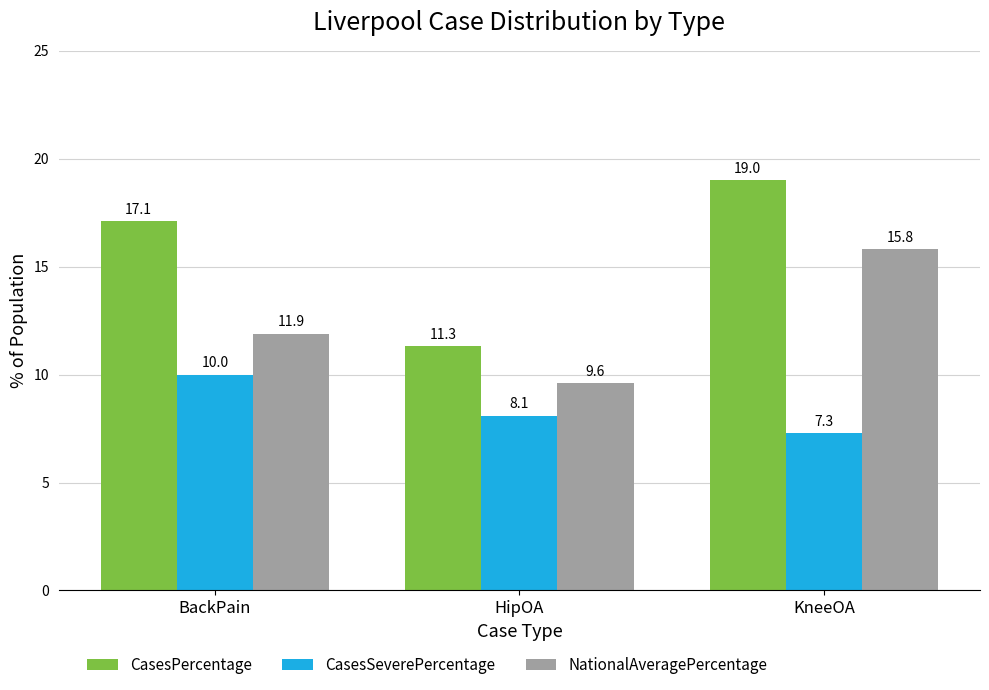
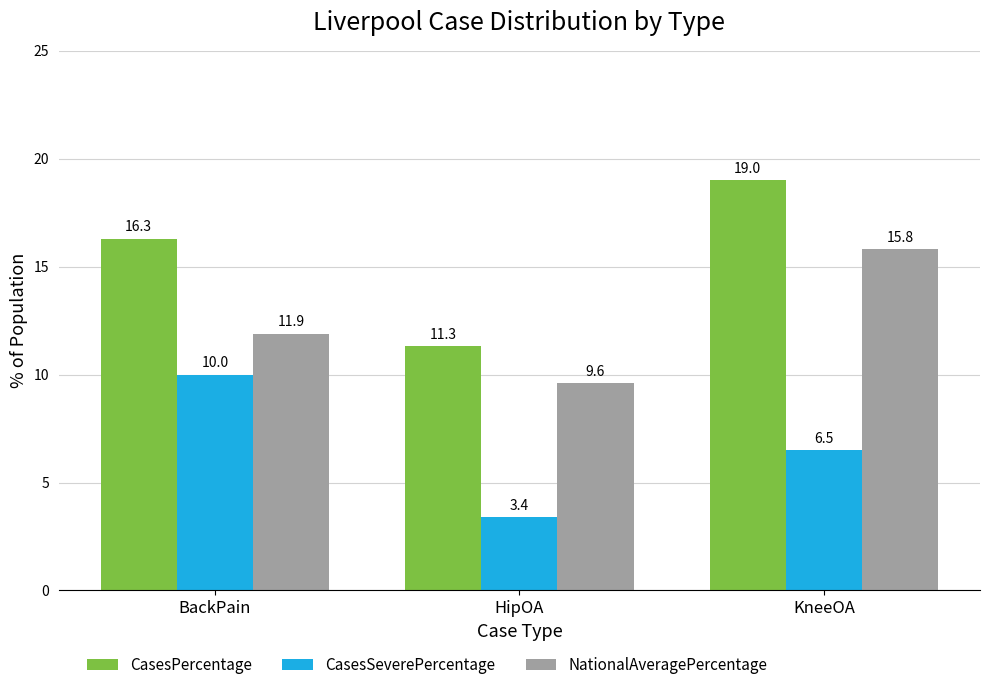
CasesPercentage, BackPain: 17.1 -> 16.3
CasesSeverePercentage, HipOA: 8.1 -> 3.4
CasesSeverePercentage, KneeOA: 7.3 -> 6.5
